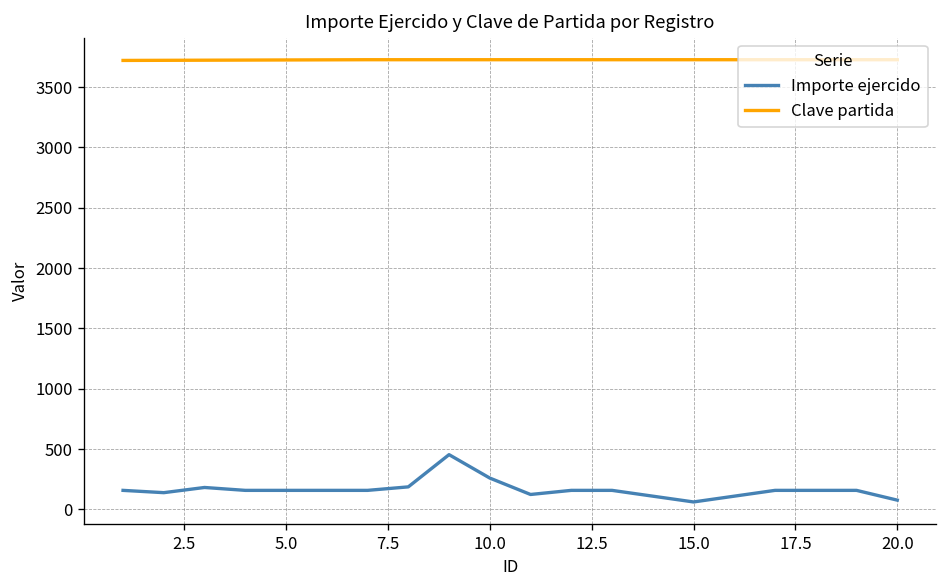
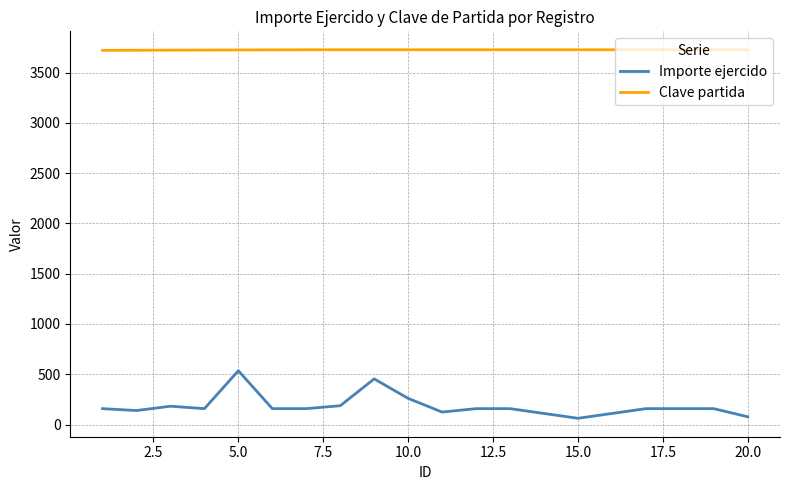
Importe ejercido, 5.0: 160 -> 540
